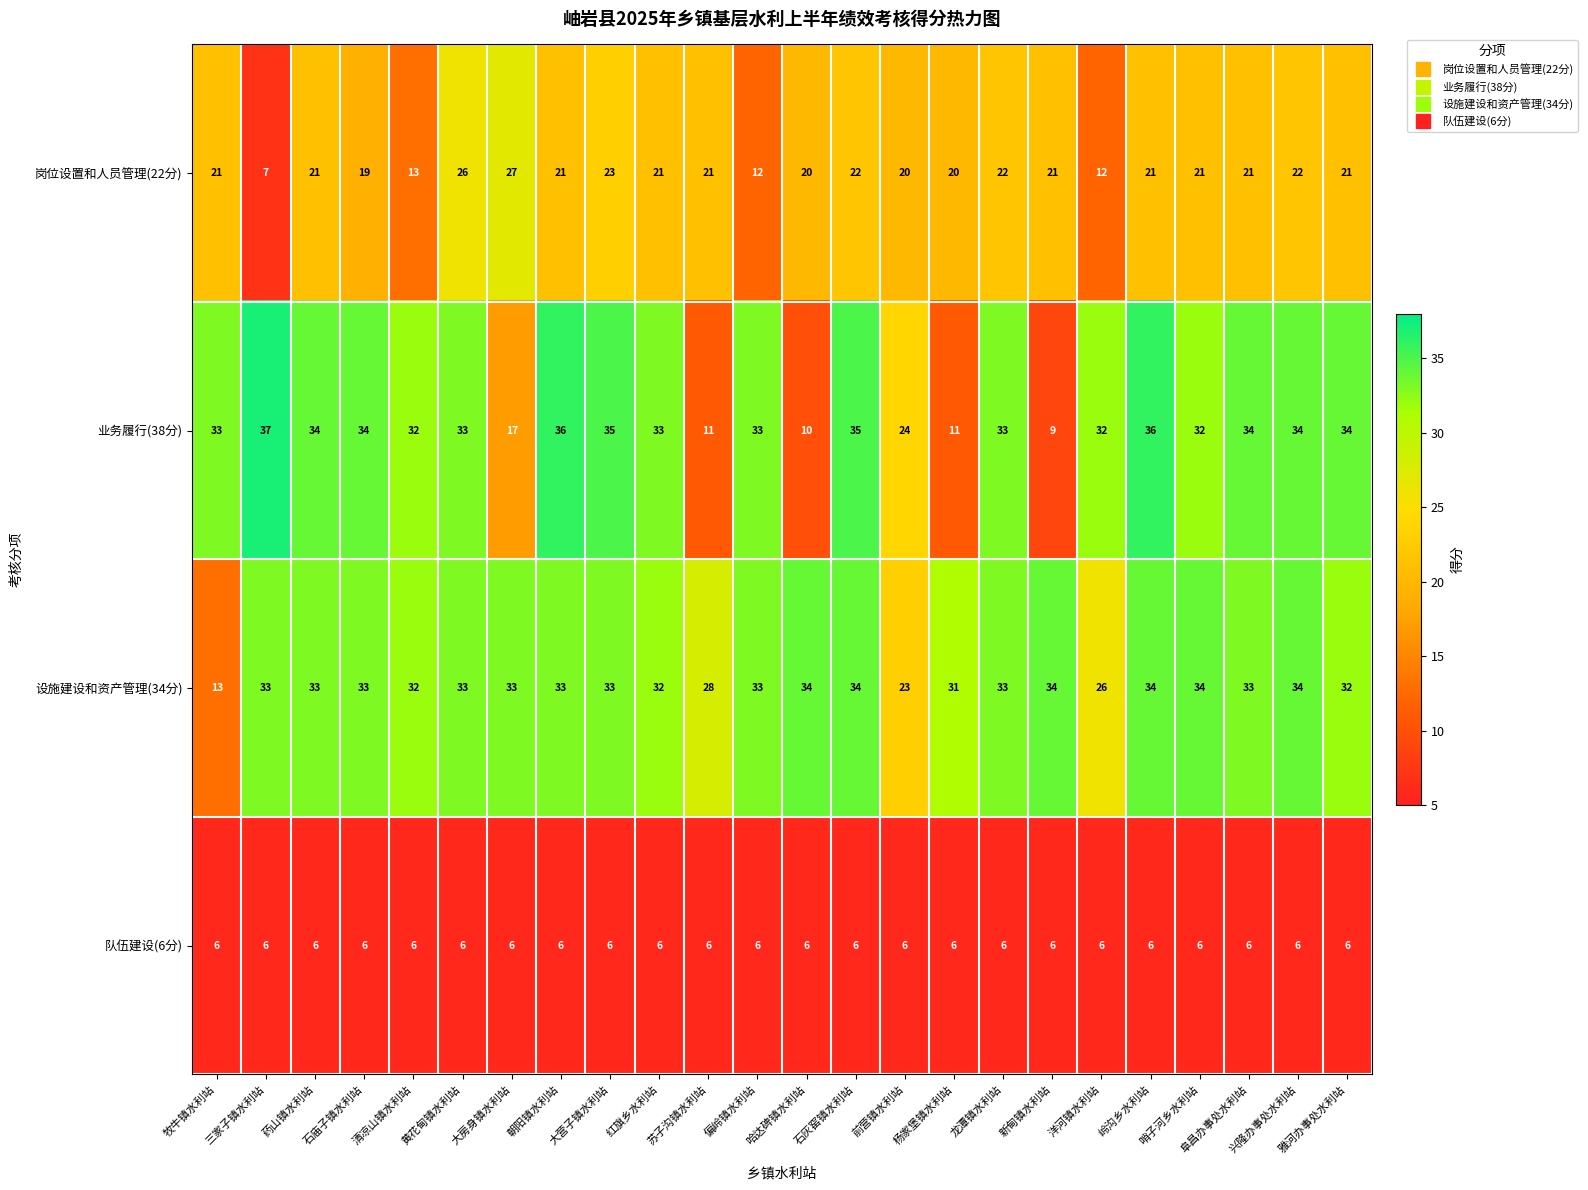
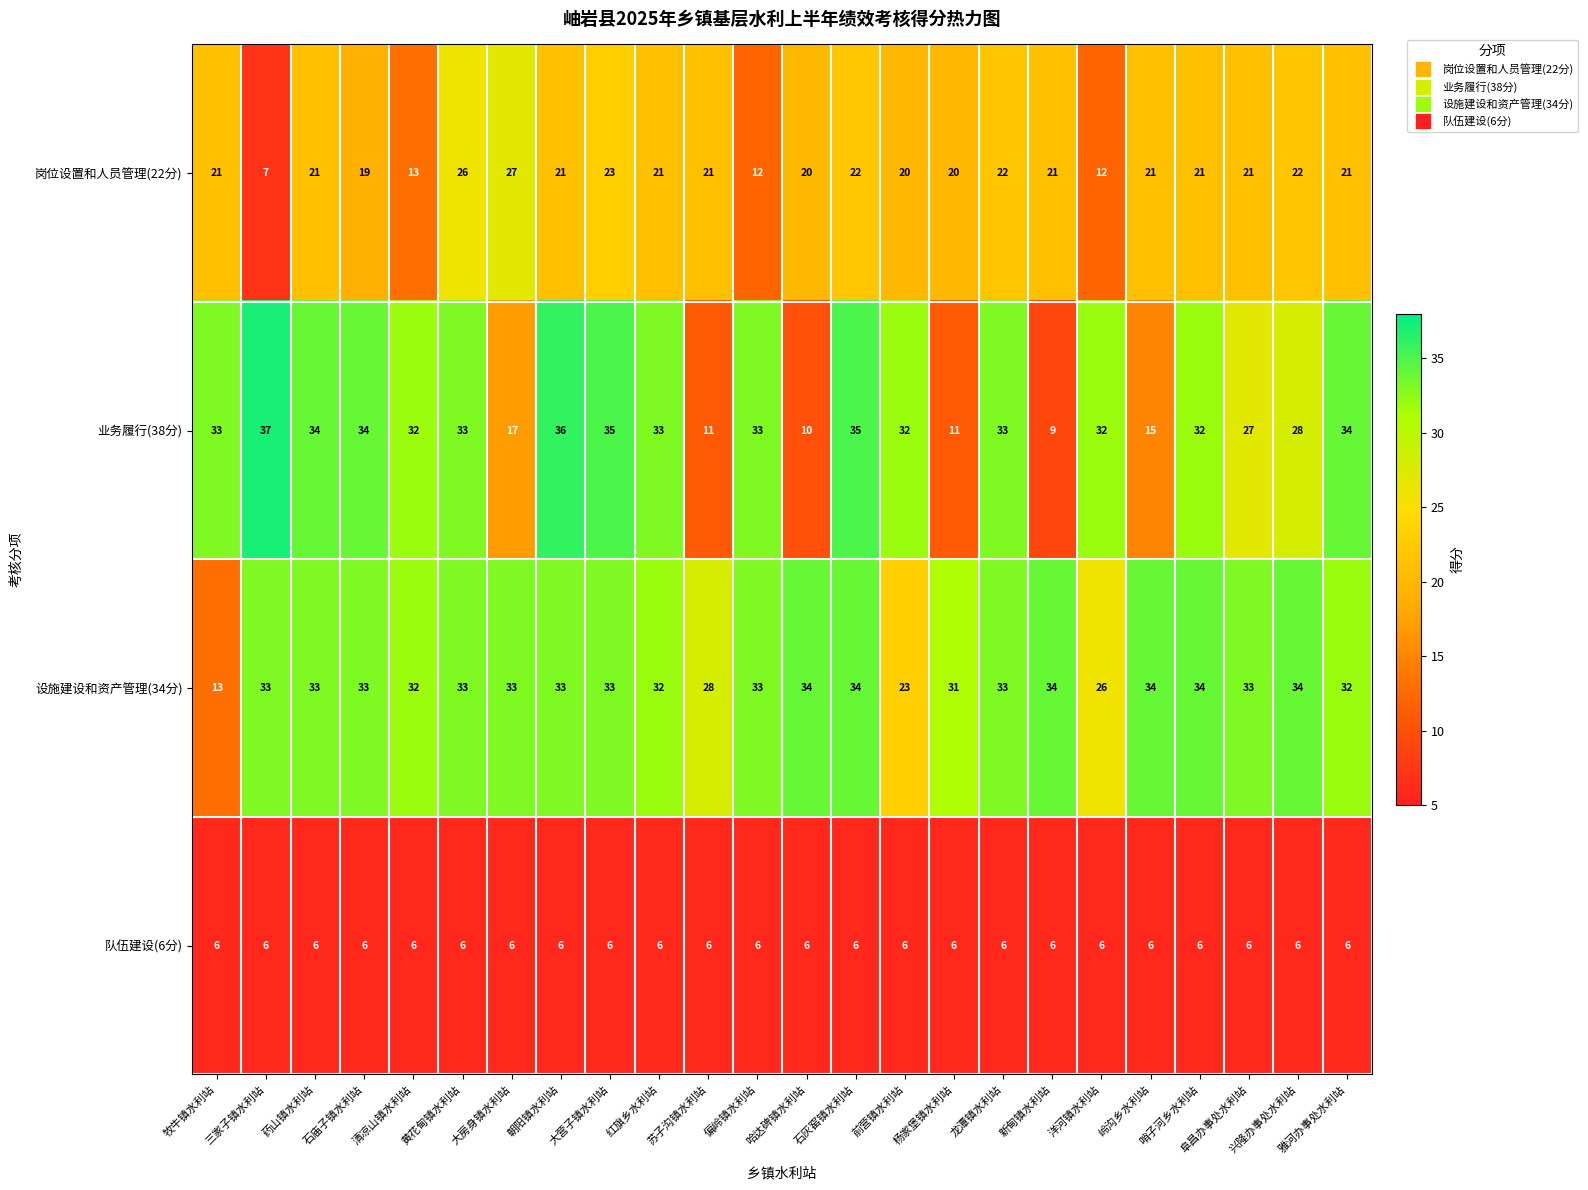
业务履行(38分), 前营镇水利站: 24 -> 32
业务履行(38分), 岭沟乡水利站: 36 -> 15
业务履行(38分), 阜昌办事处水利站: 34 -> 27
业务履行(38分), 兴隆办事处水利站: 34 -> 28
